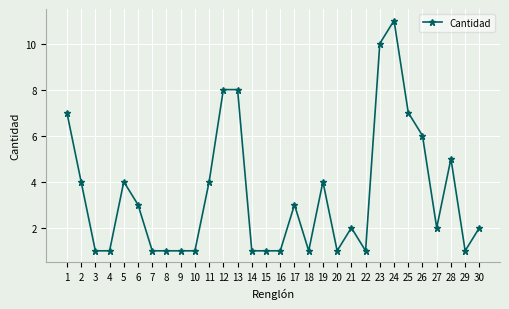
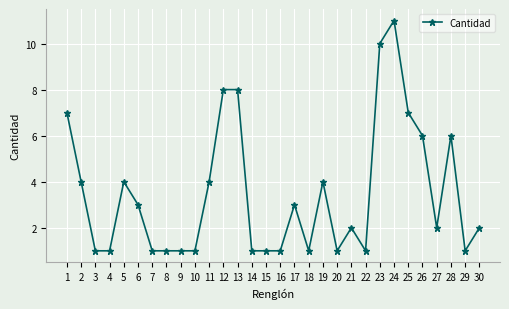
28: 5 -> 6
